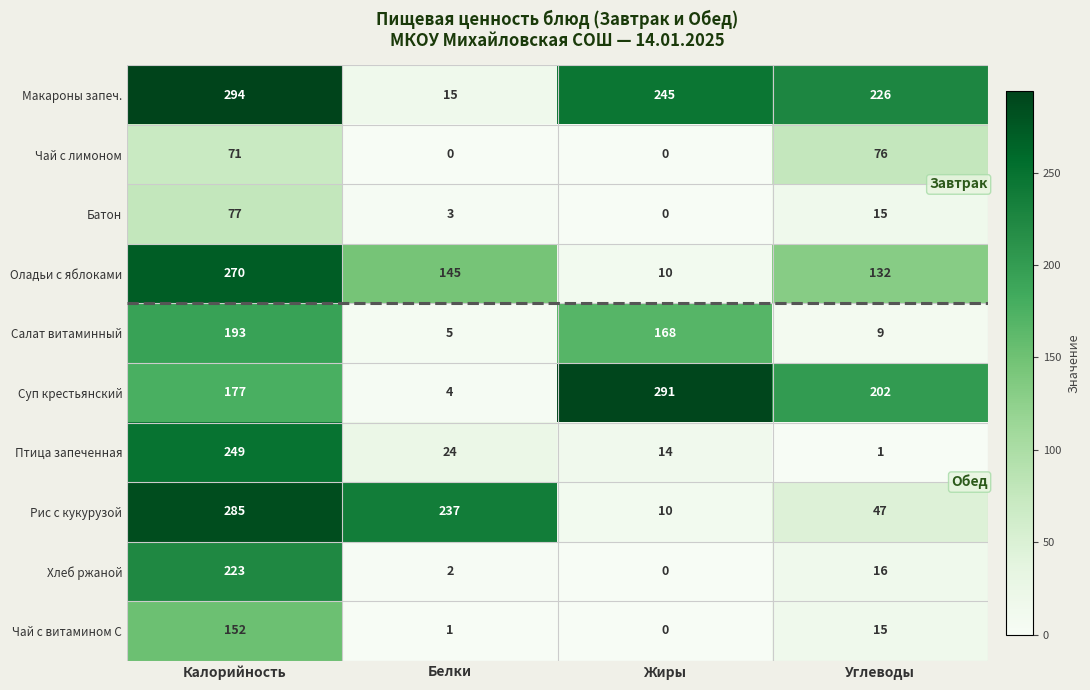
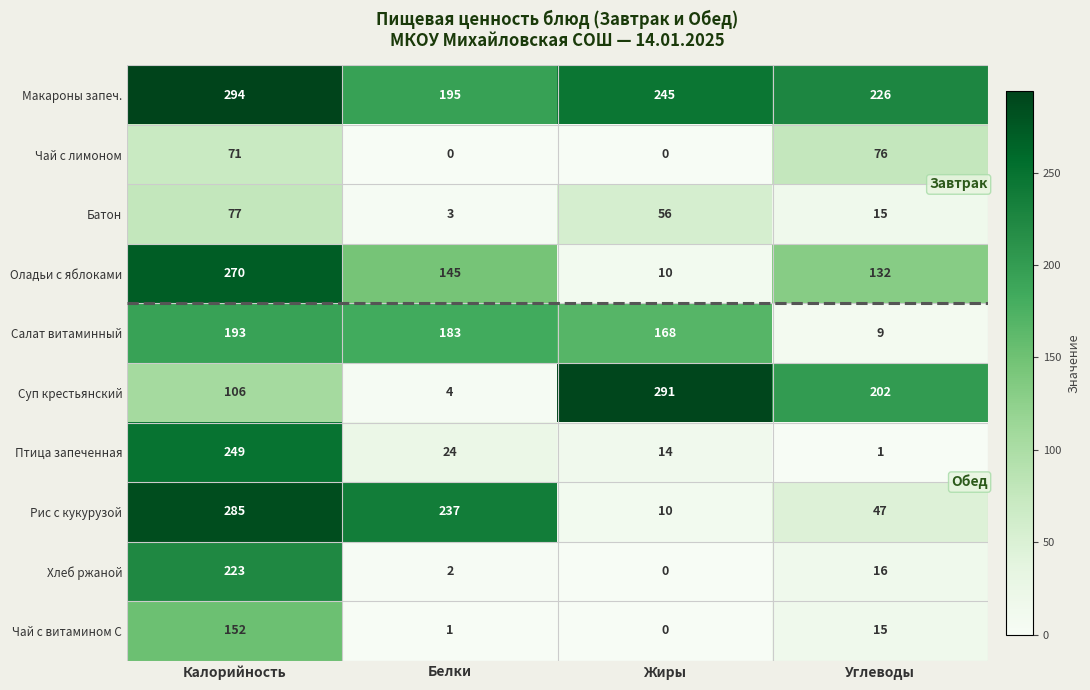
Макароны запеч., Белки: 15 -> 195
Батон, Жиры: 0 -> 56
Салат витаминный, Белки: 5 -> 183
Суп крестьянский, Калорийность: 177 -> 106
